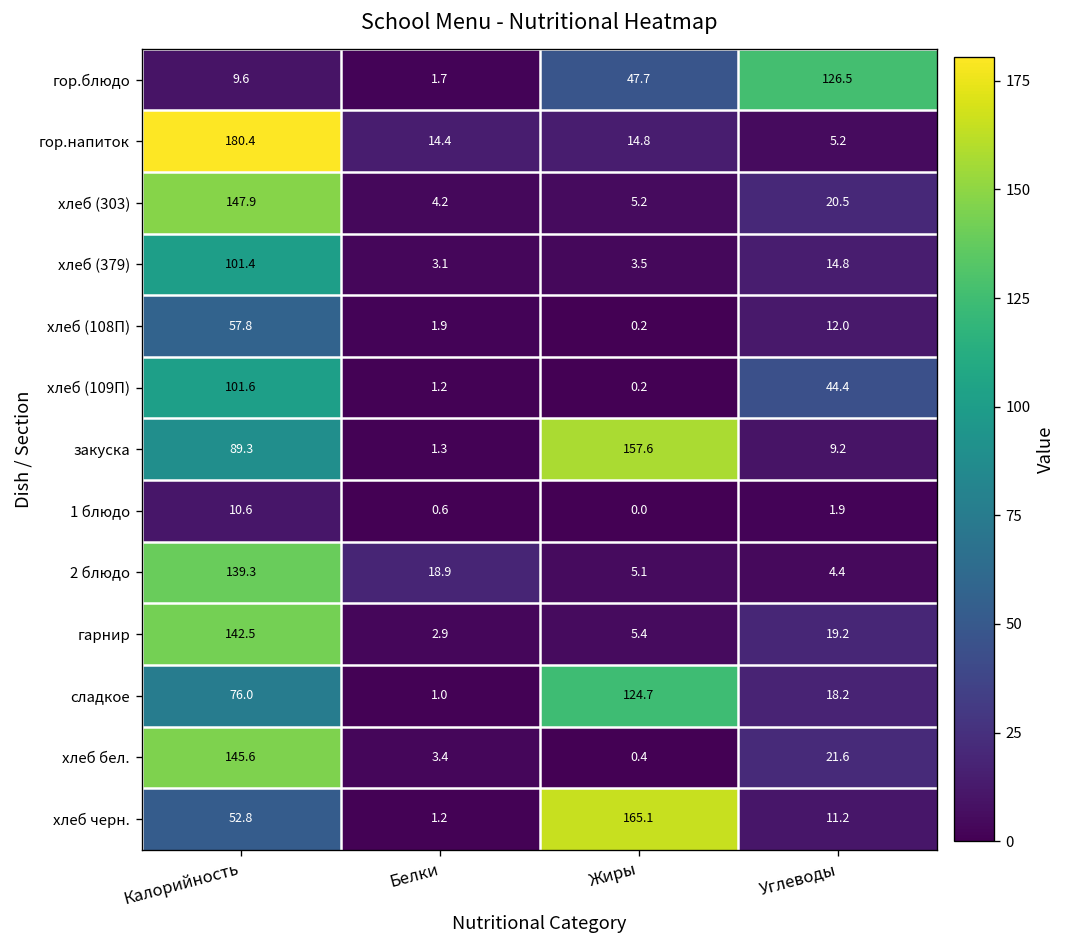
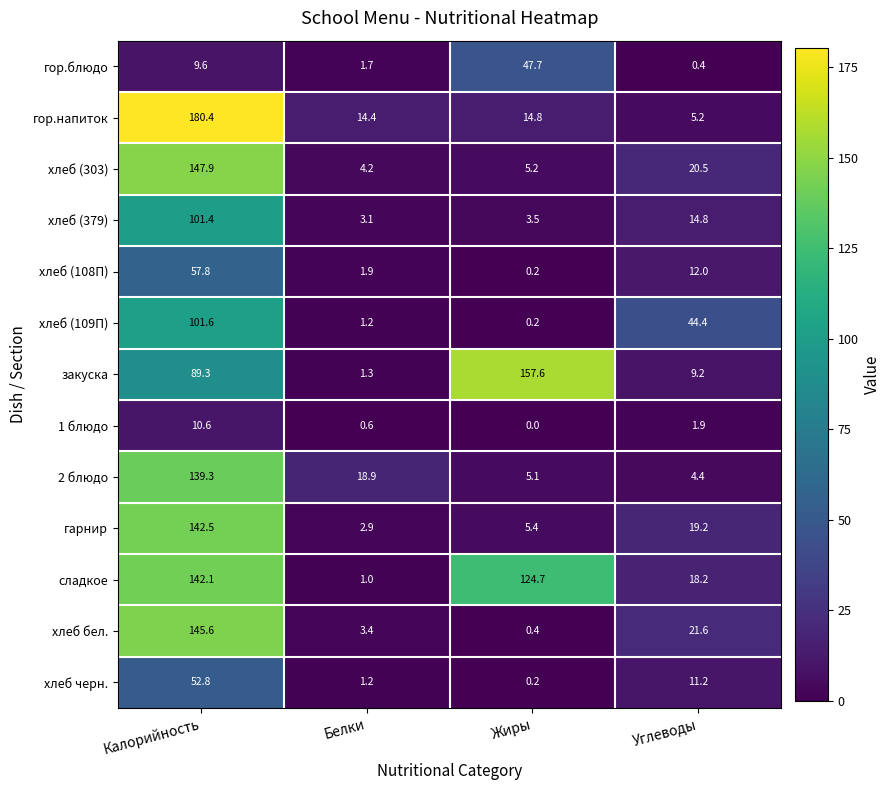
гор.блюдо, Углеводы: 126.5 -> 0.4
сладкое, Калорийность: 76.0 -> 142.1
хлеб черн., Жиры: 165.1 -> 0.2
